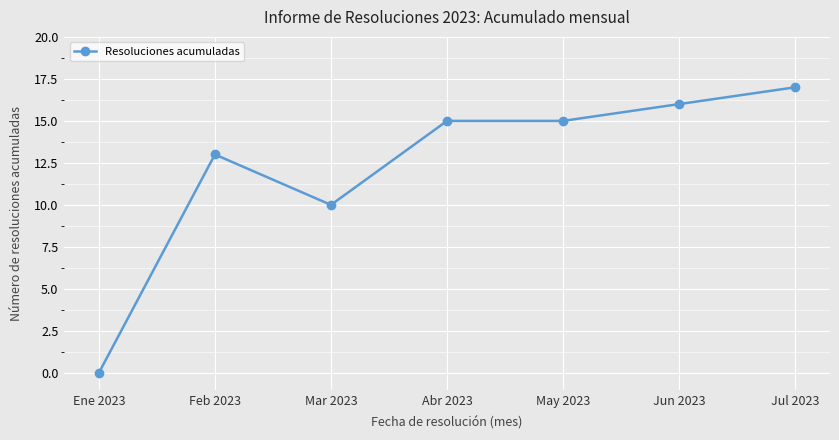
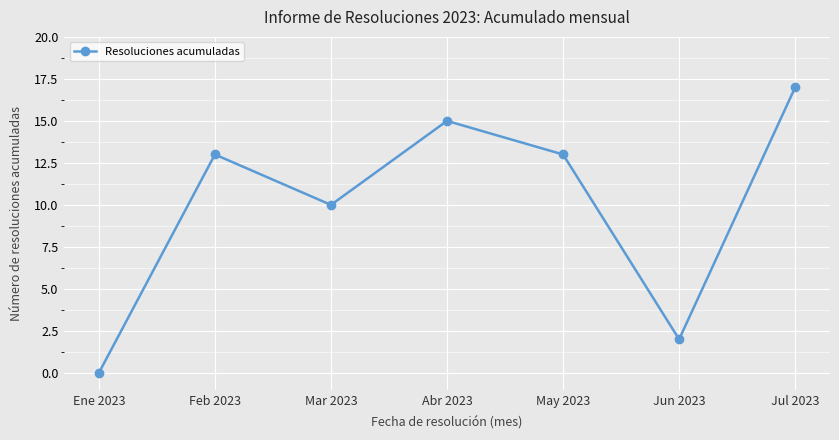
May 2023: 15 -> 13
Jun 2023: 16 -> 2
